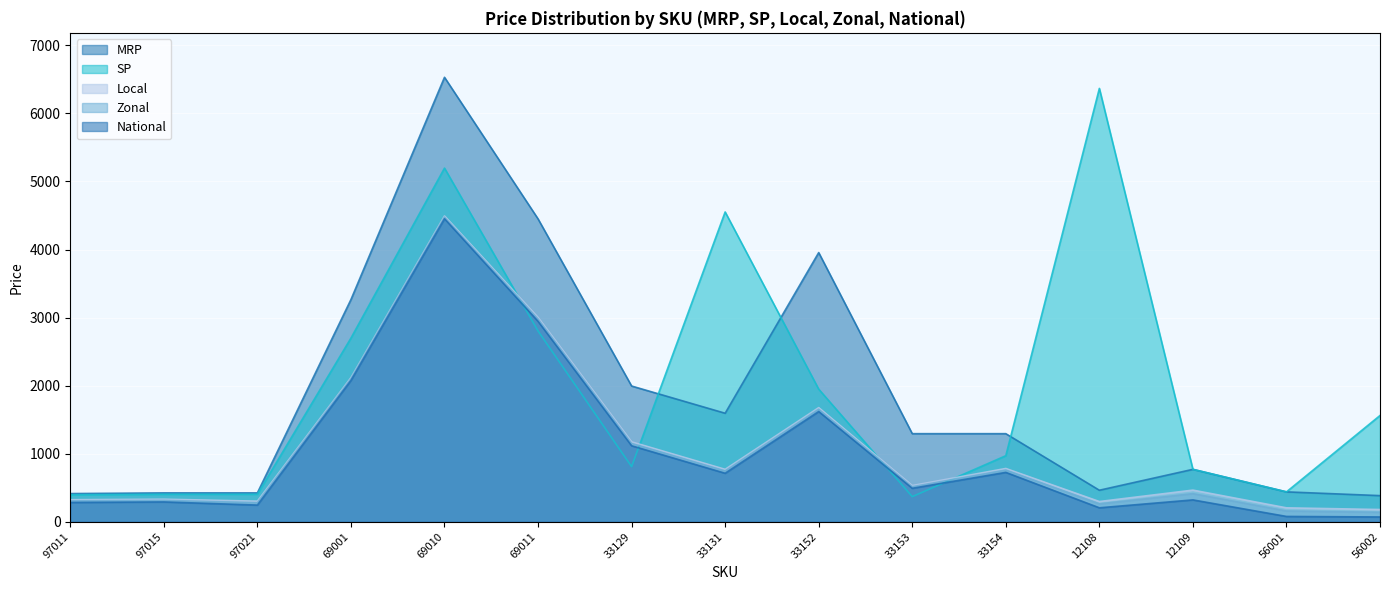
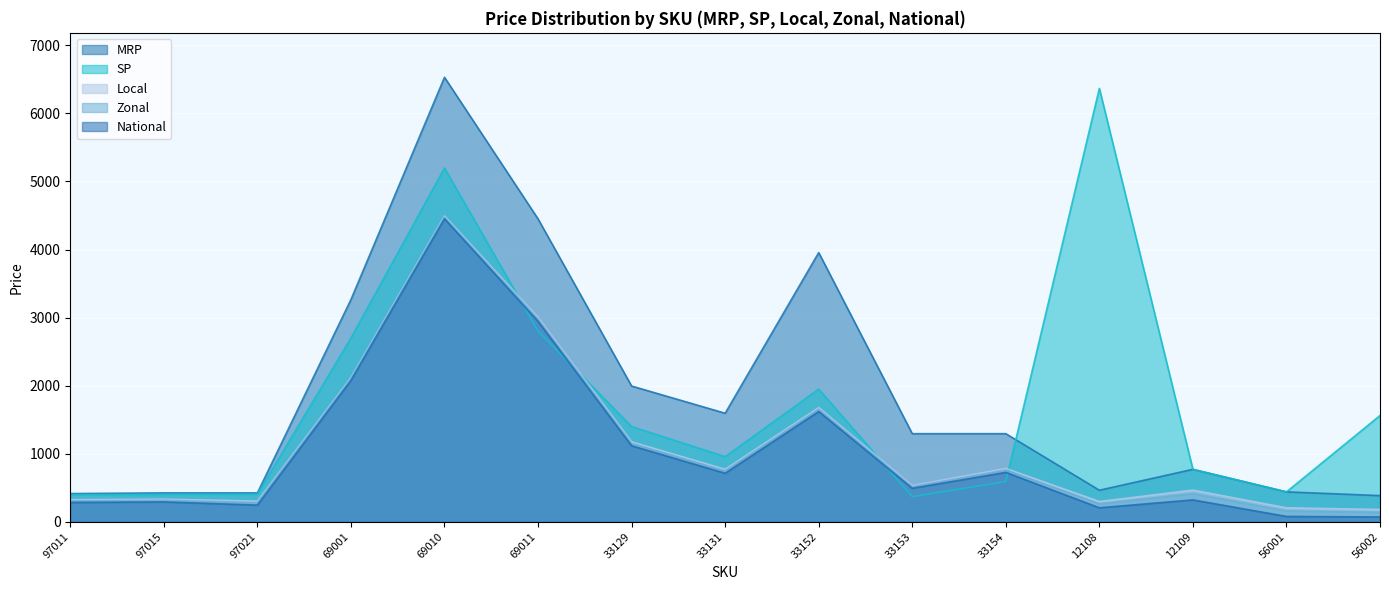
SP, 33129: 800 -> 1400
SP, 33131: 4600 -> 1000
SP, 33154: 1000 -> 600
